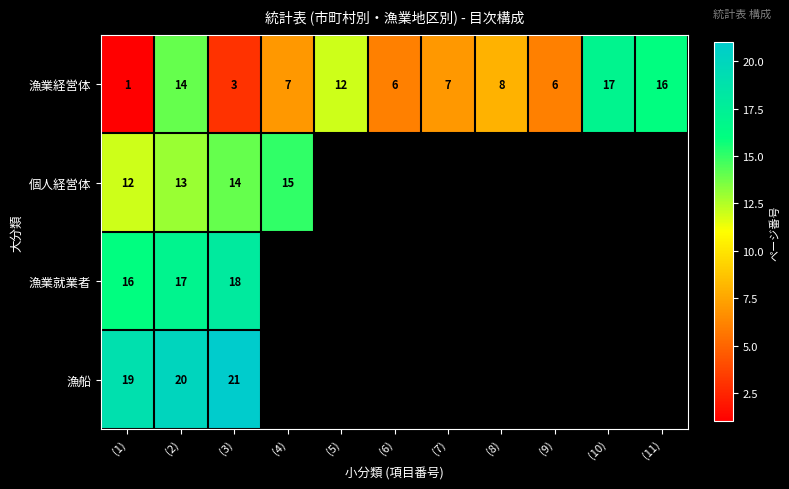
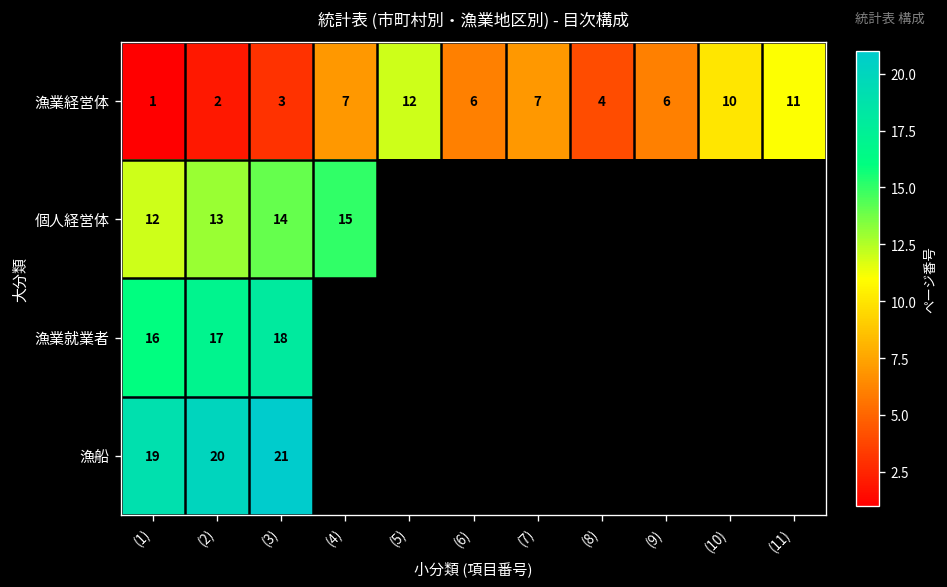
漁業経営体, (2): 14 -> 2
漁業経営体, (8): 8 -> 4
漁業経営体, (10): 17 -> 10
漁業経営体, (11): 16 -> 11
